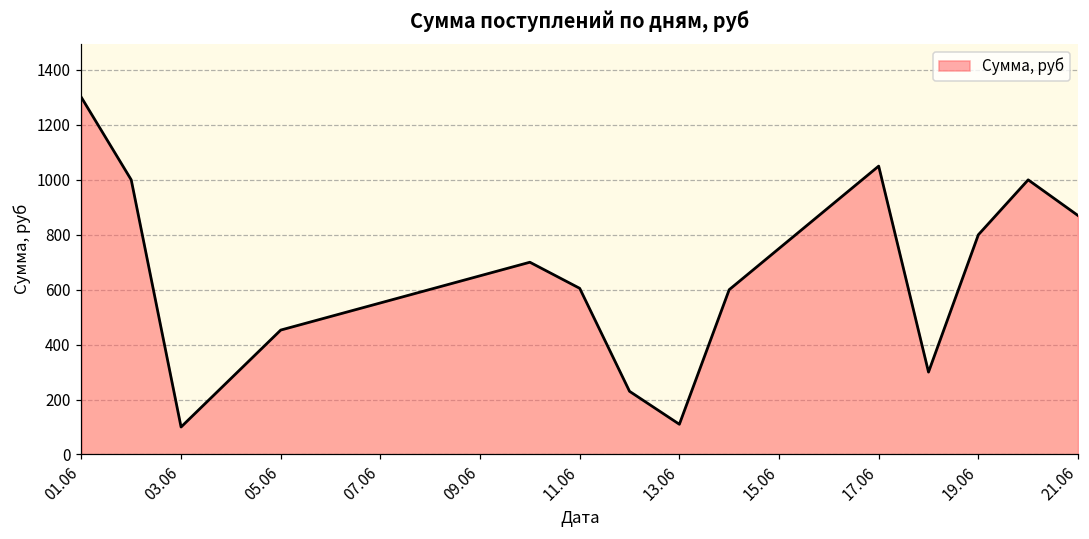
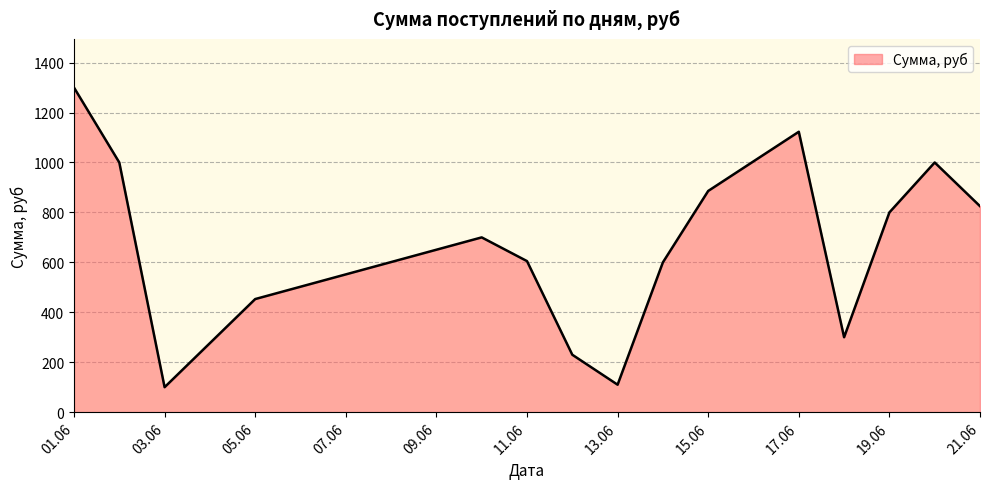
15.06: 750 -> 890
17.06: 1050 -> 1120
21.06: 870 -> 830
